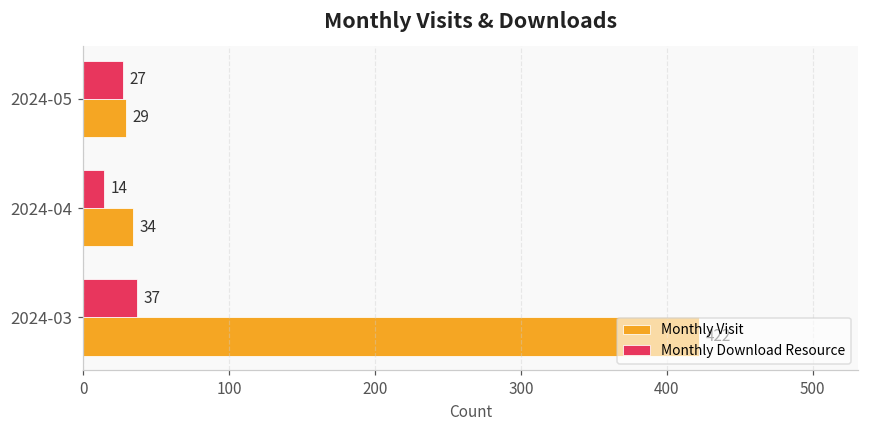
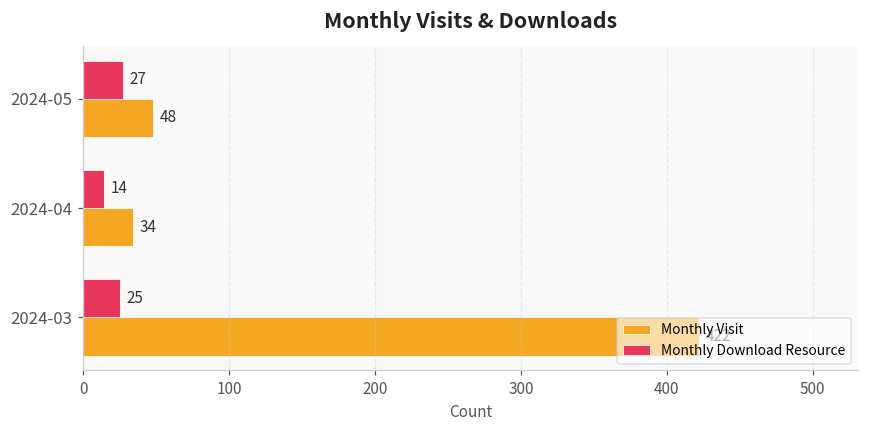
Monthly Visit, 2024-05: 29 -> 48
Monthly Download Resource, 2024-03: 37 -> 25
